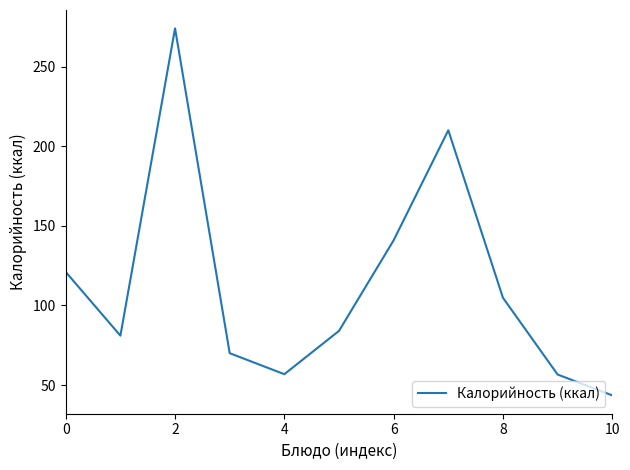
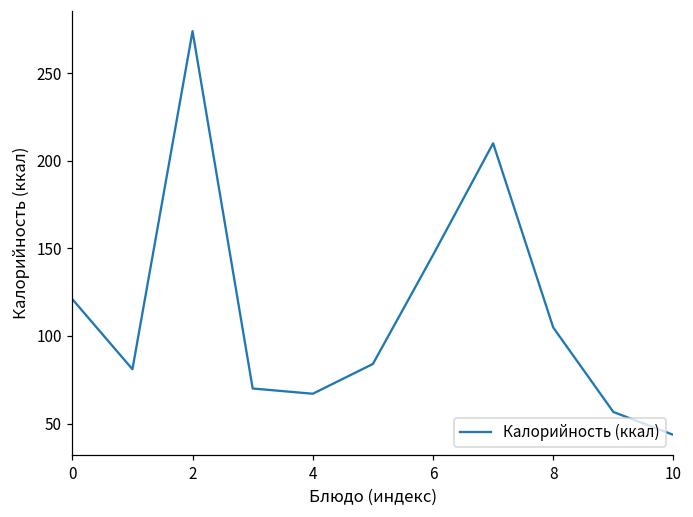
4: 57 -> 67
6: 141 -> 146
